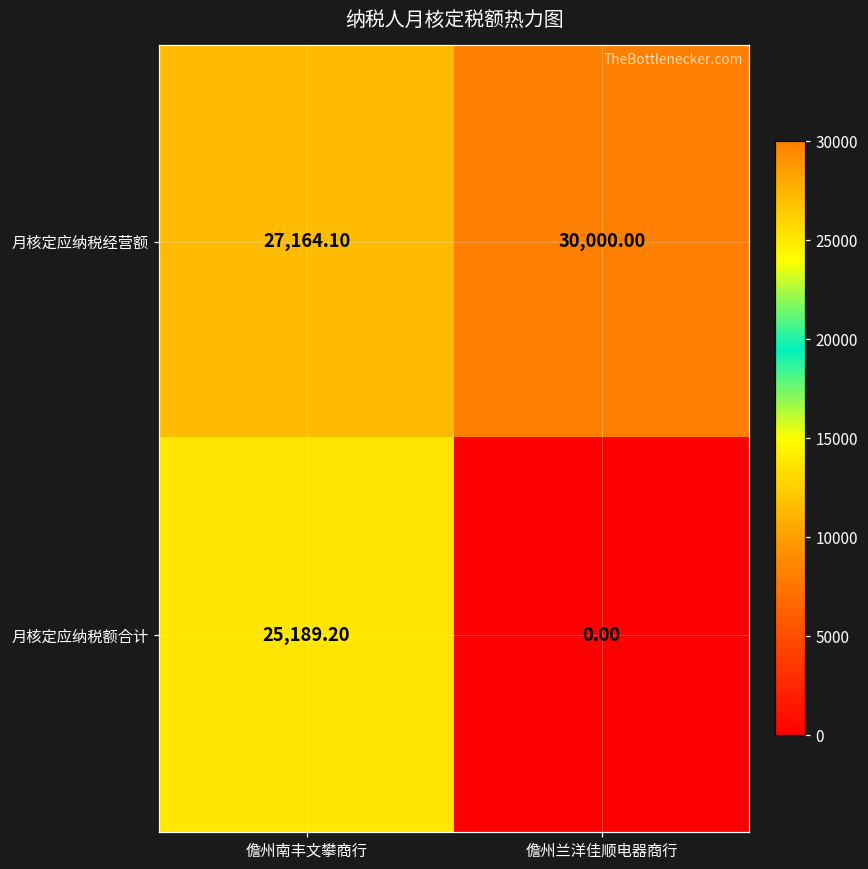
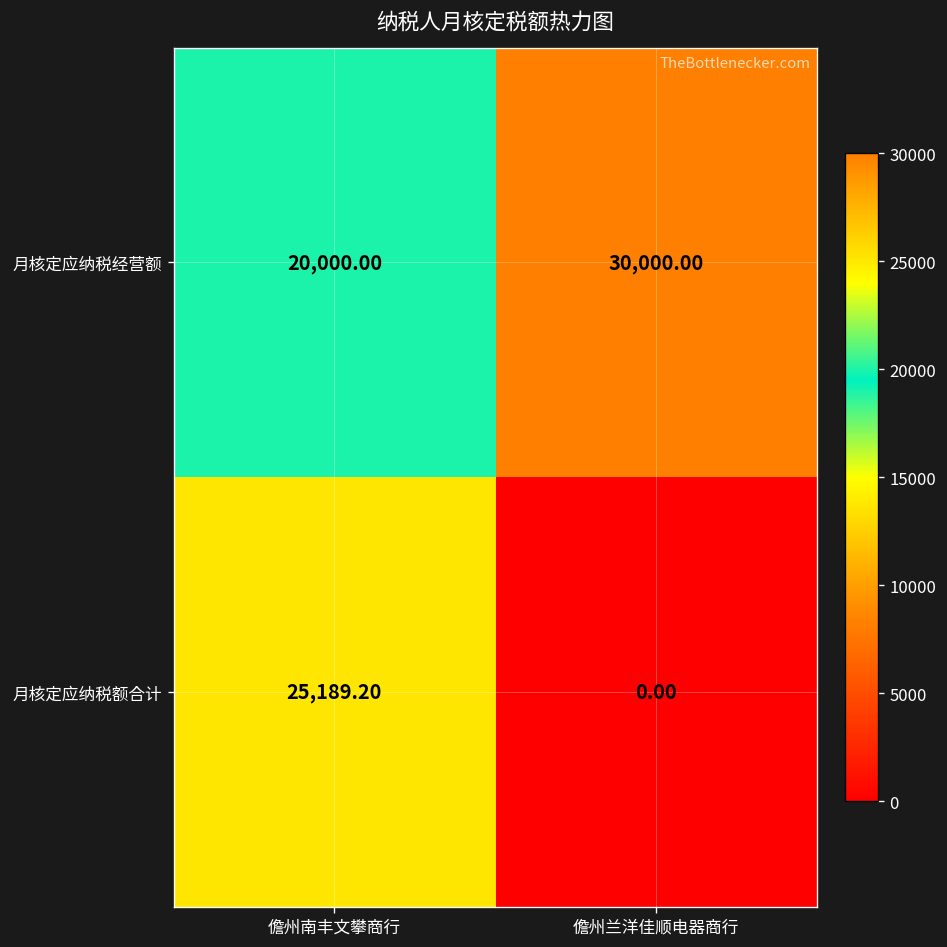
月核定应纳税经营额, 儋州南丰文攀商行: 27,164.10 -> 20,000.00
